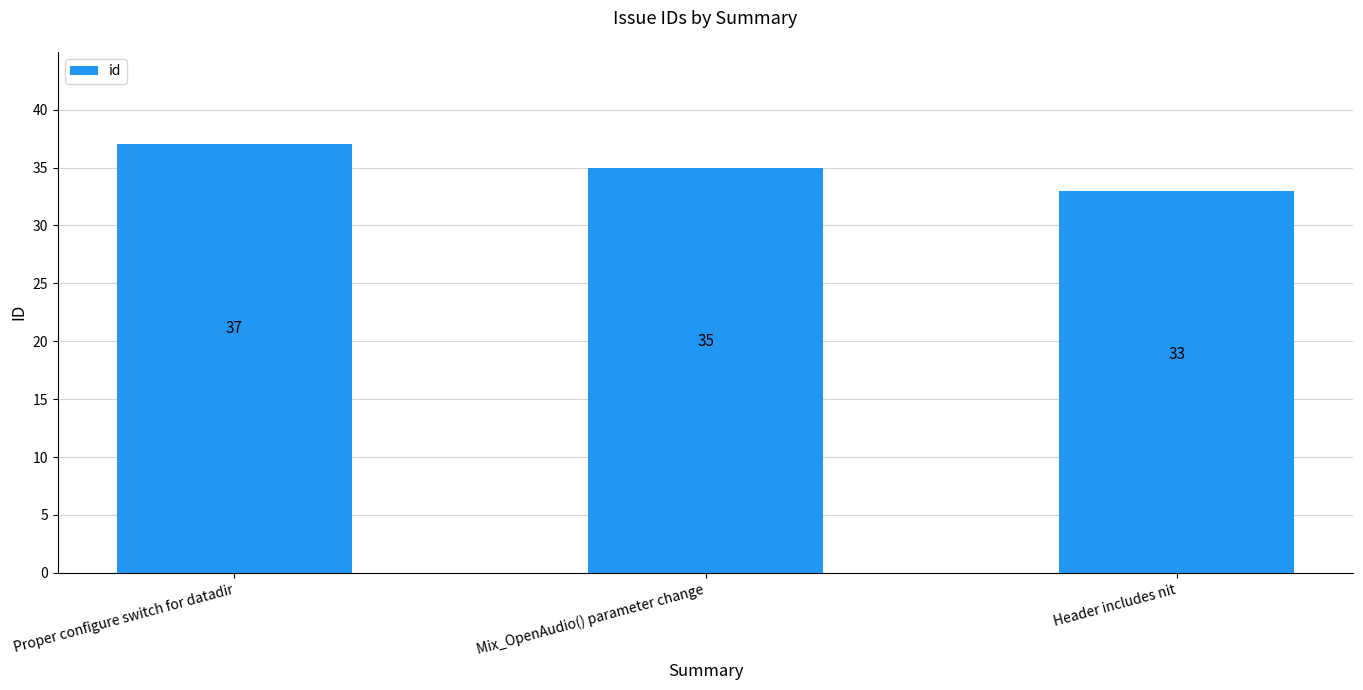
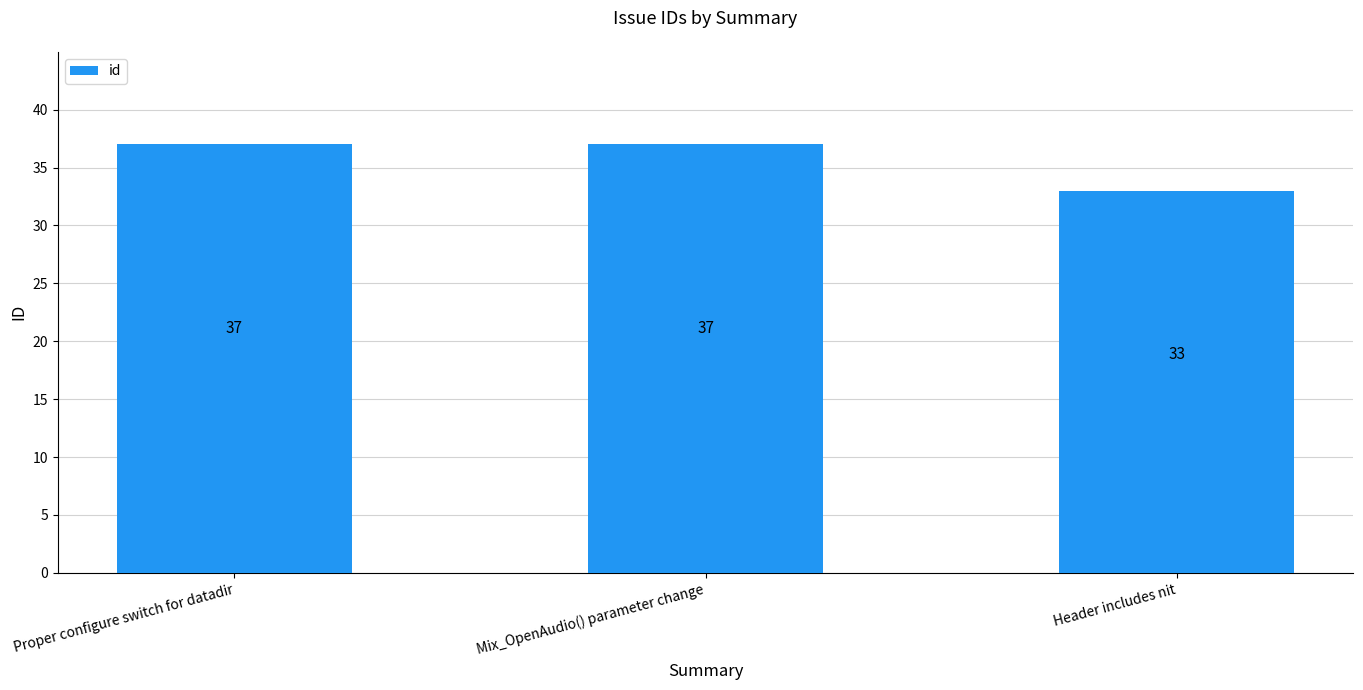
Mix_OpenAudio() parameter change: 35 -> 37
